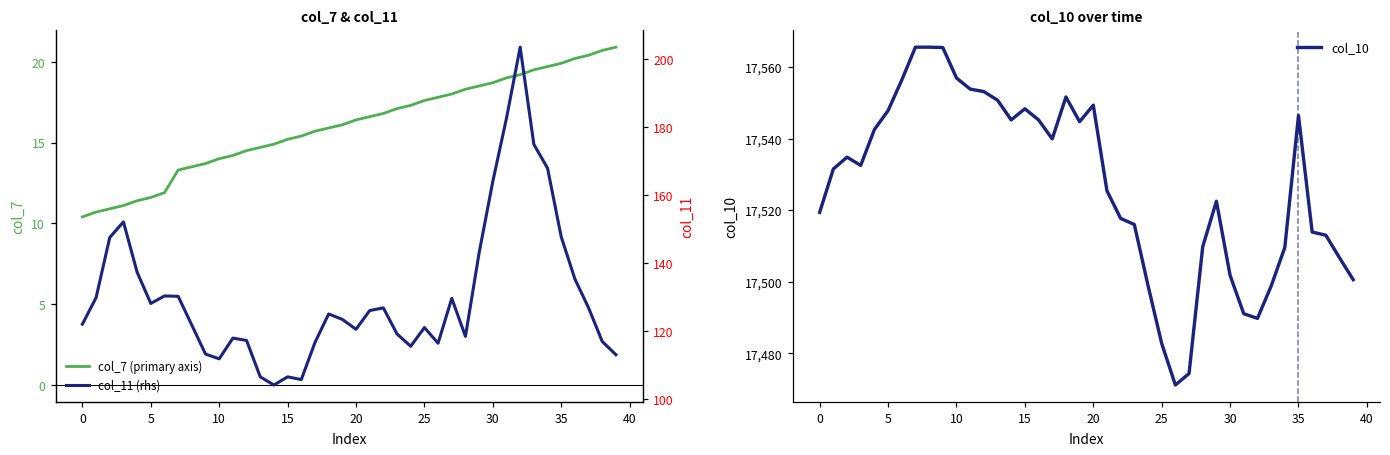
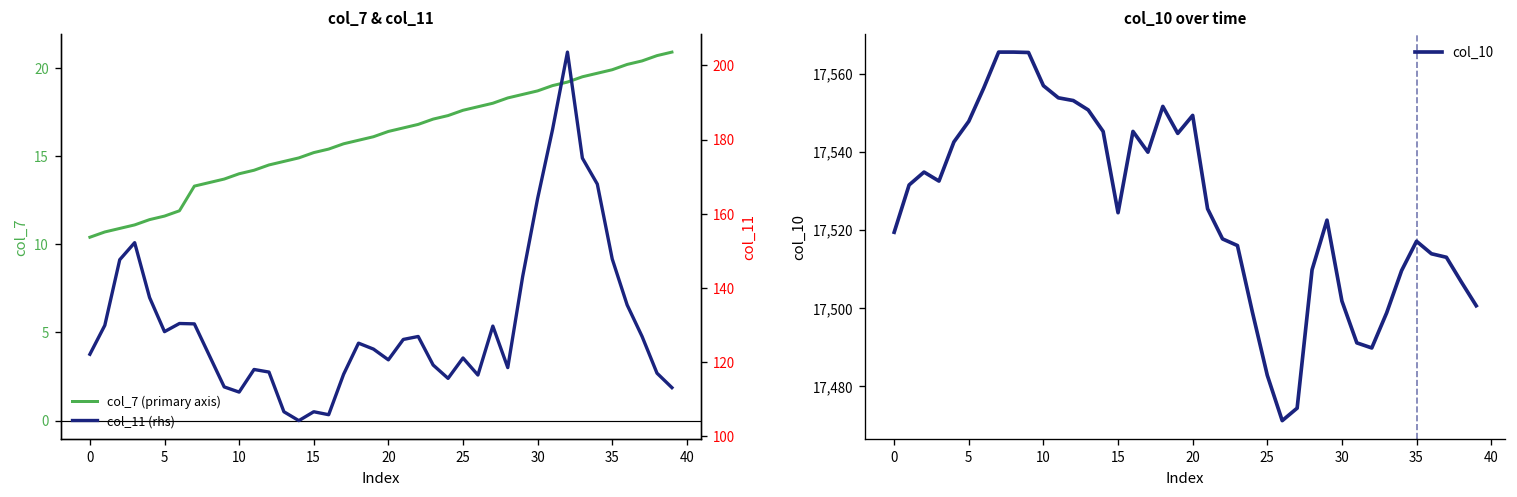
col_10 over time, 15: 17,548 -> 17,524
col_10 over time, 35: 17,546 -> 17,517
